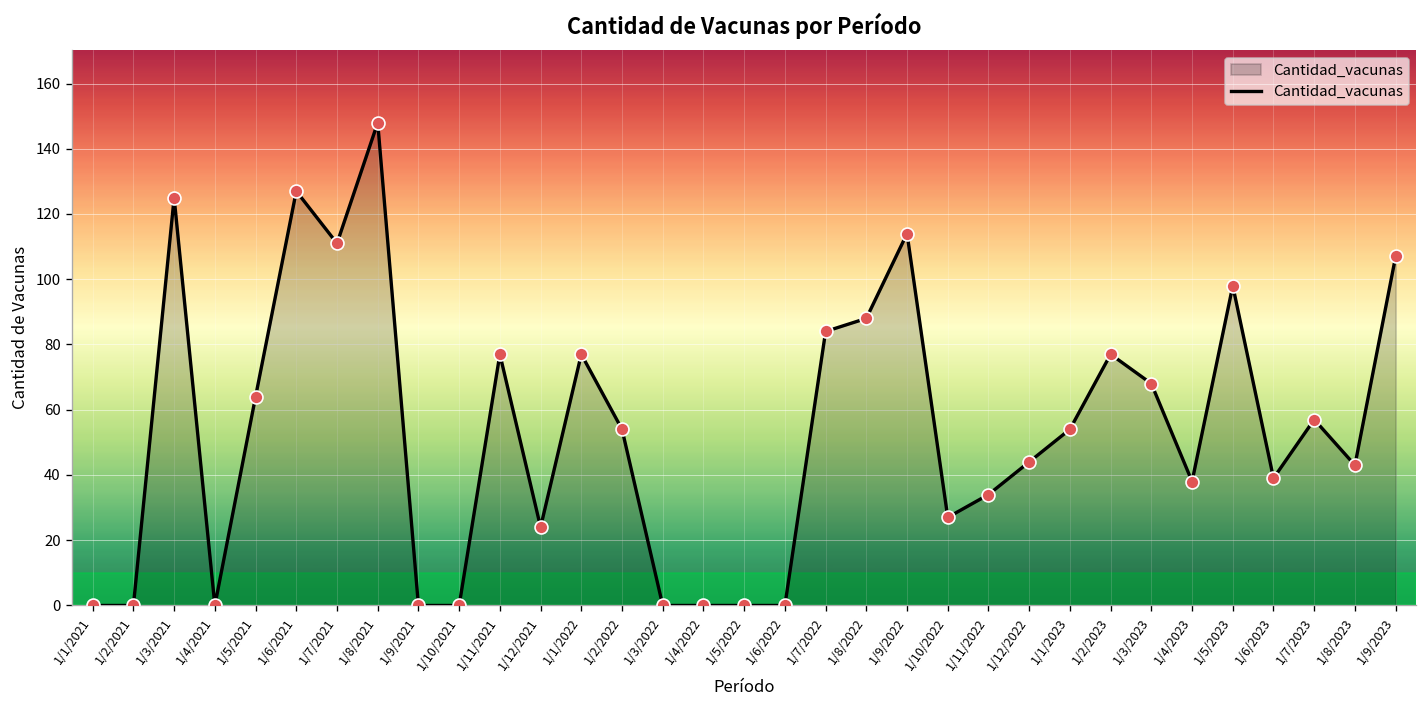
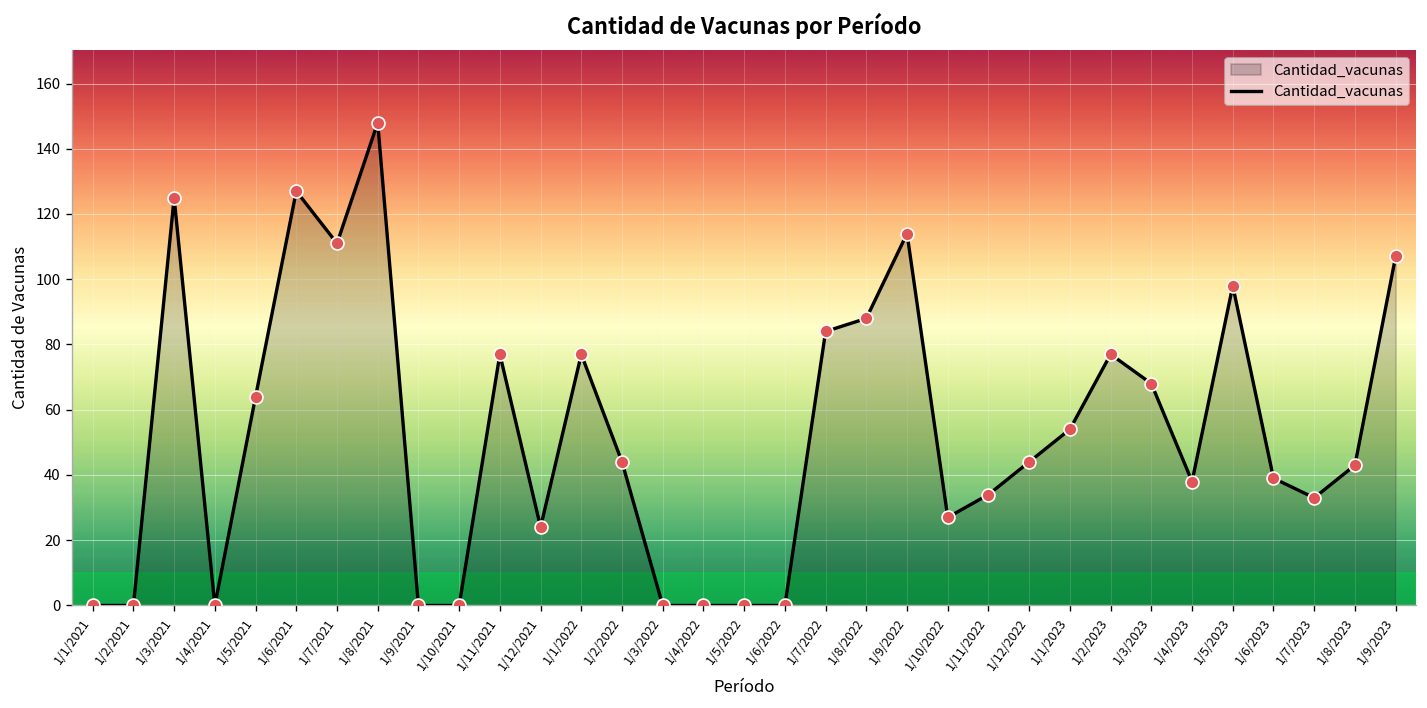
1/2/2022: 54 -> 44
1/7/2023: 57 -> 33
